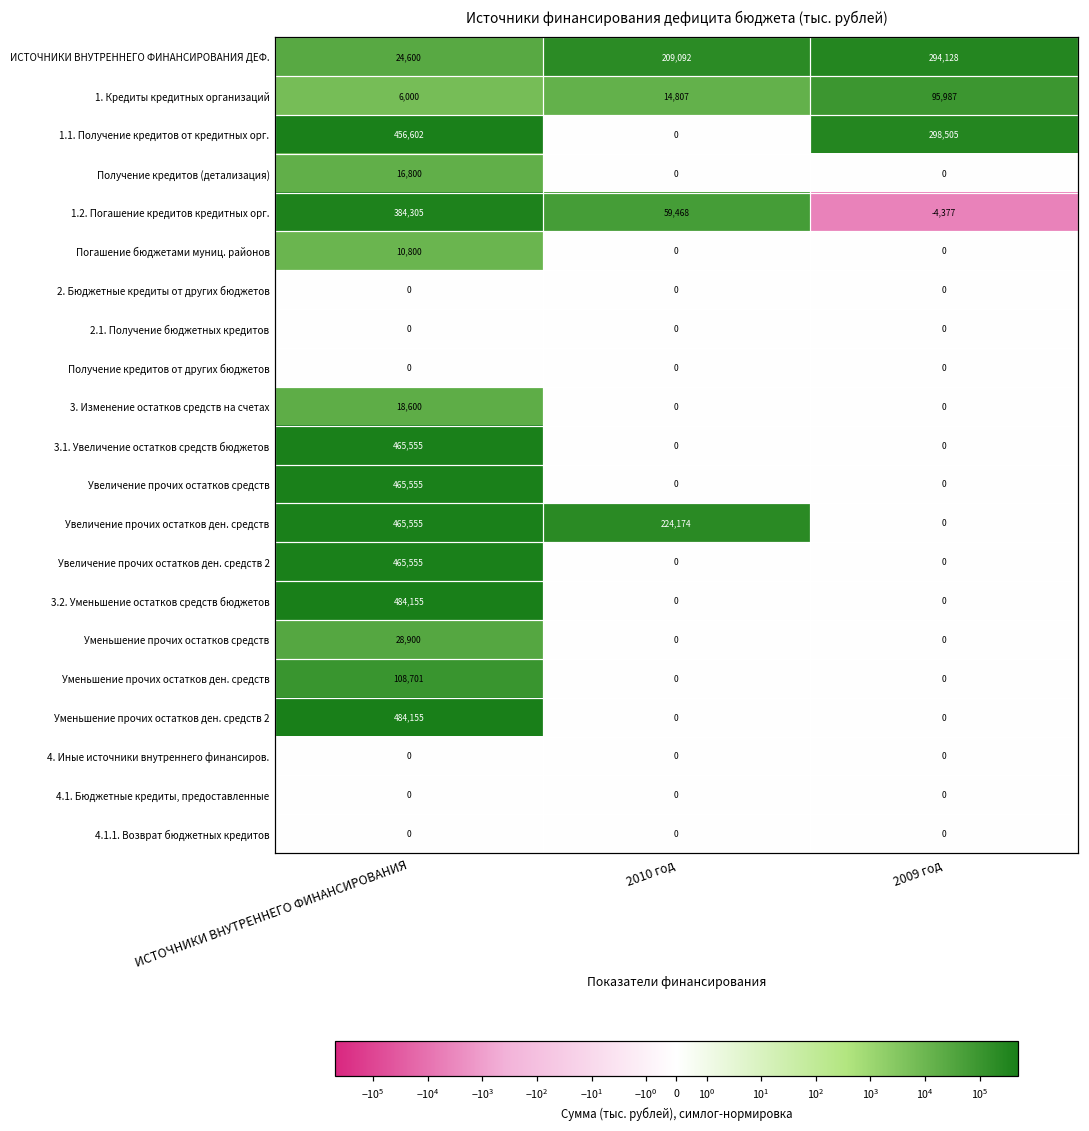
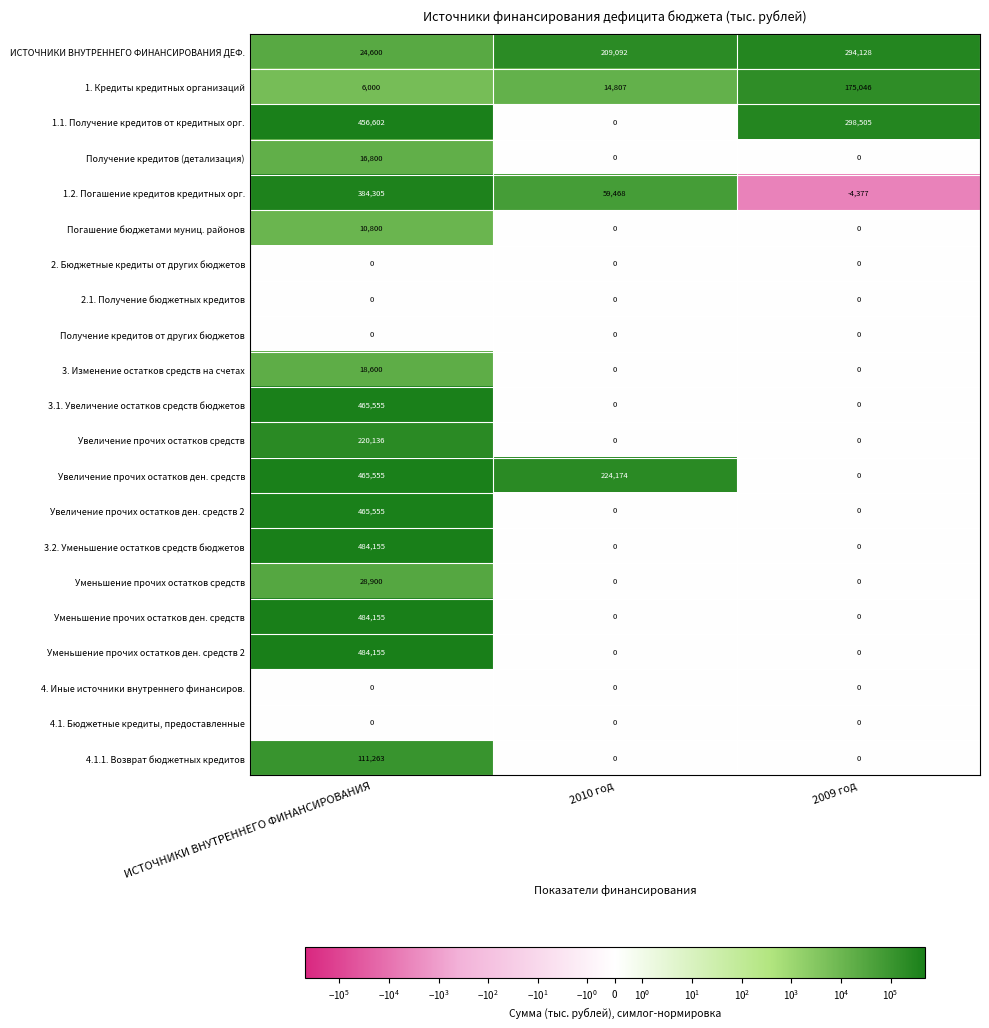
1. Кредиты кредитных организаций, 2009 год: 95,987 -> 175,046
Увеличение прочих остатков средств, ИСТОЧНИКИ ВНУТРЕННЕГО ФИНАНСИРОВАНИЯ: 465,555 -> 220,136
Уменьшение прочих остатков ден. средств, ИСТОЧНИКИ ВНУТРЕННЕГО ФИНАНСИРОВАНИЯ: 108,701 -> 484,155
4.1.1. Возврат бюджетных кредитов, ИСТОЧНИКИ ВНУТРЕННЕГО ФИНАНСИРОВАНИЯ: 0 -> 111,263
